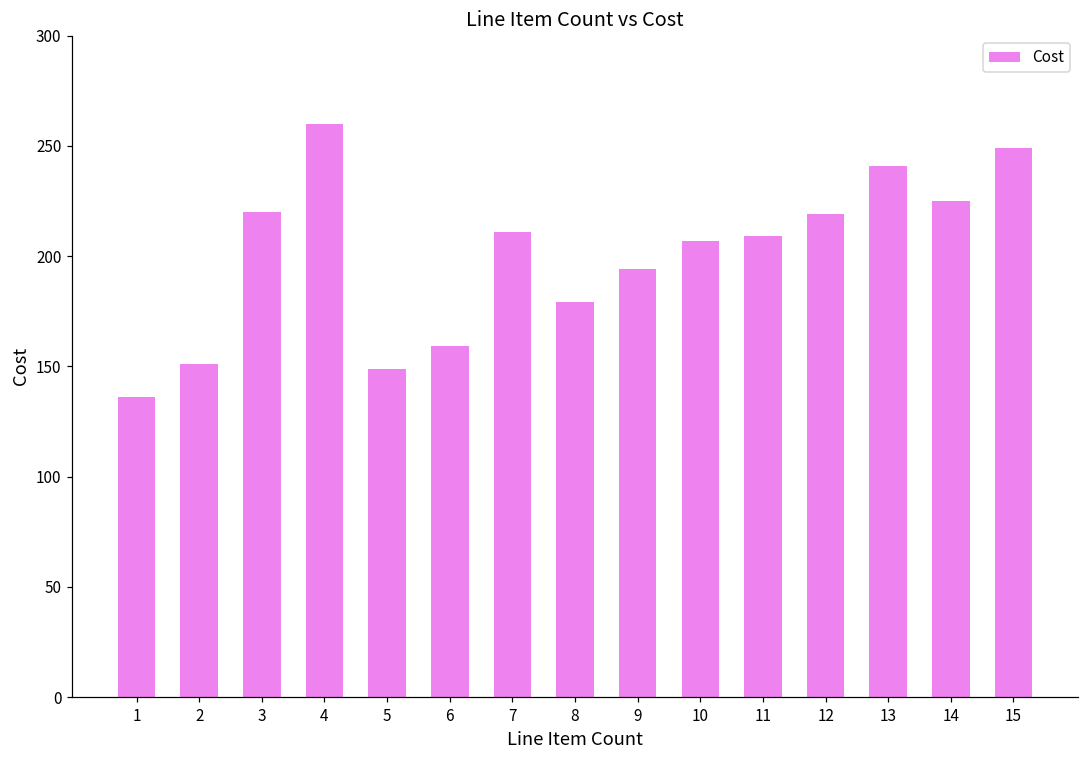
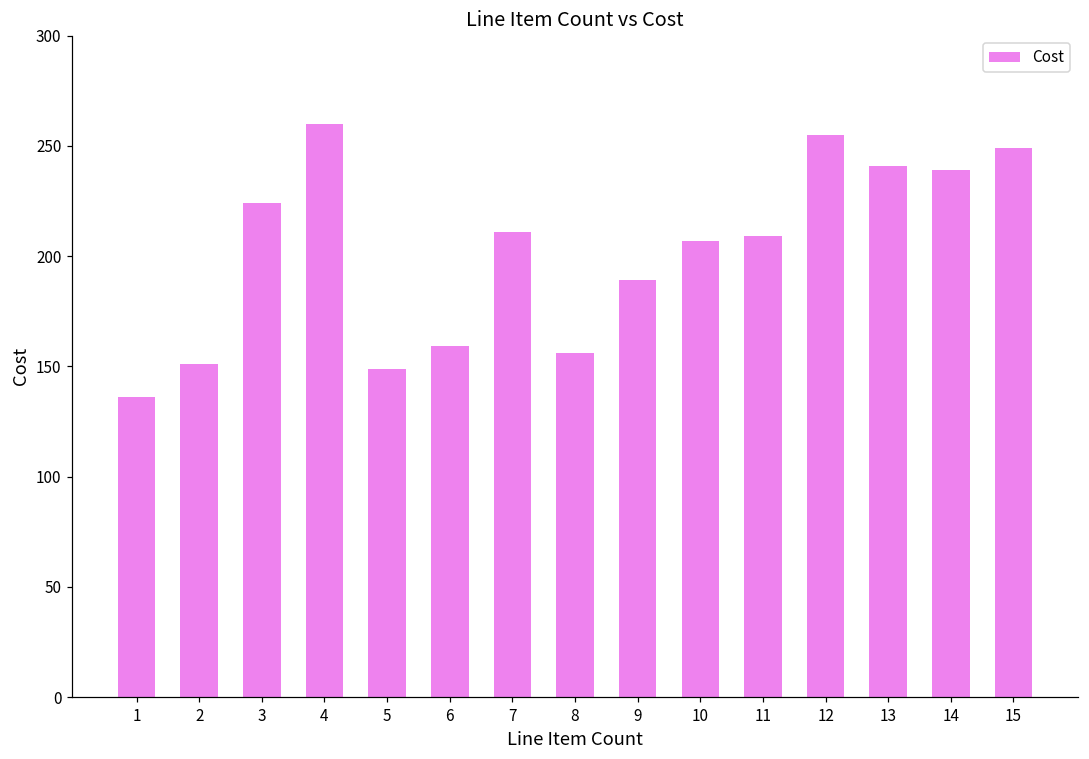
3: 220 -> 224
8: 179 -> 156
9: 194 -> 189
12: 219 -> 255
14: 225 -> 239
